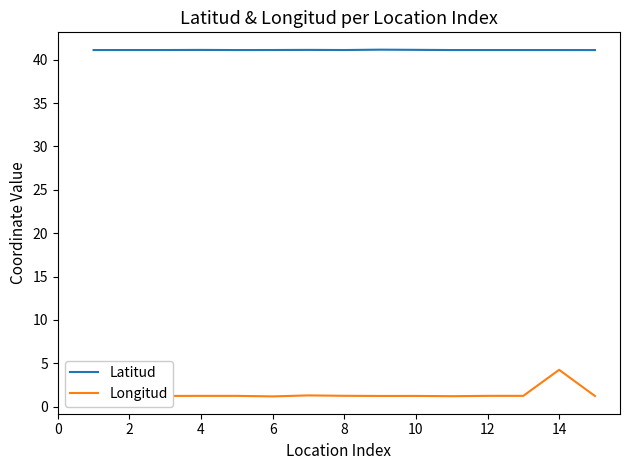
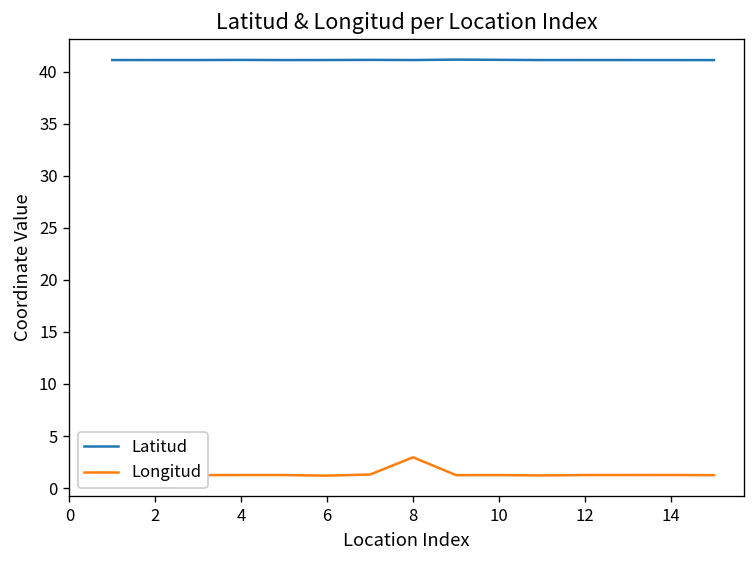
Longitud, 8: 1 -> 3
Longitud, 14: 4 -> 1
